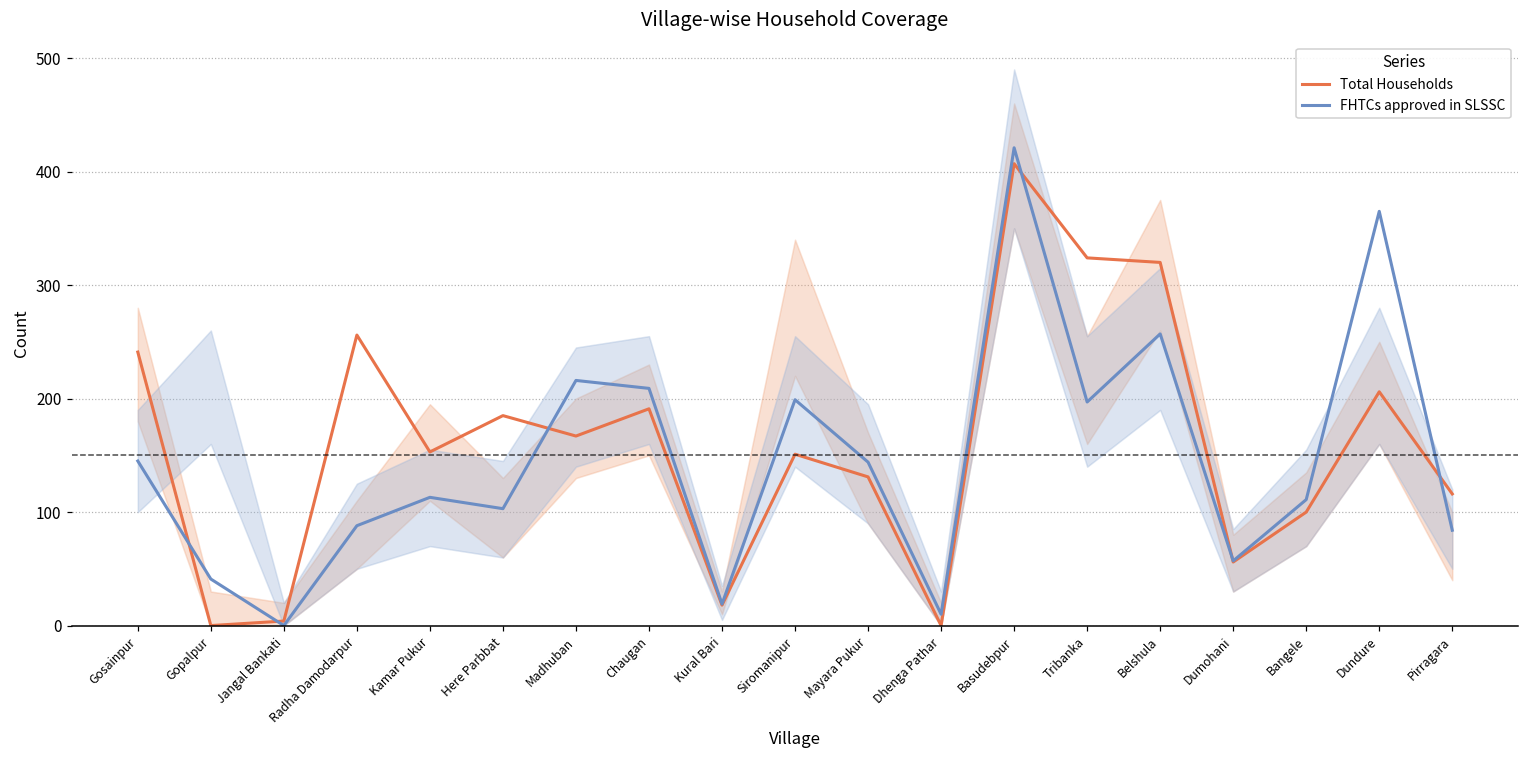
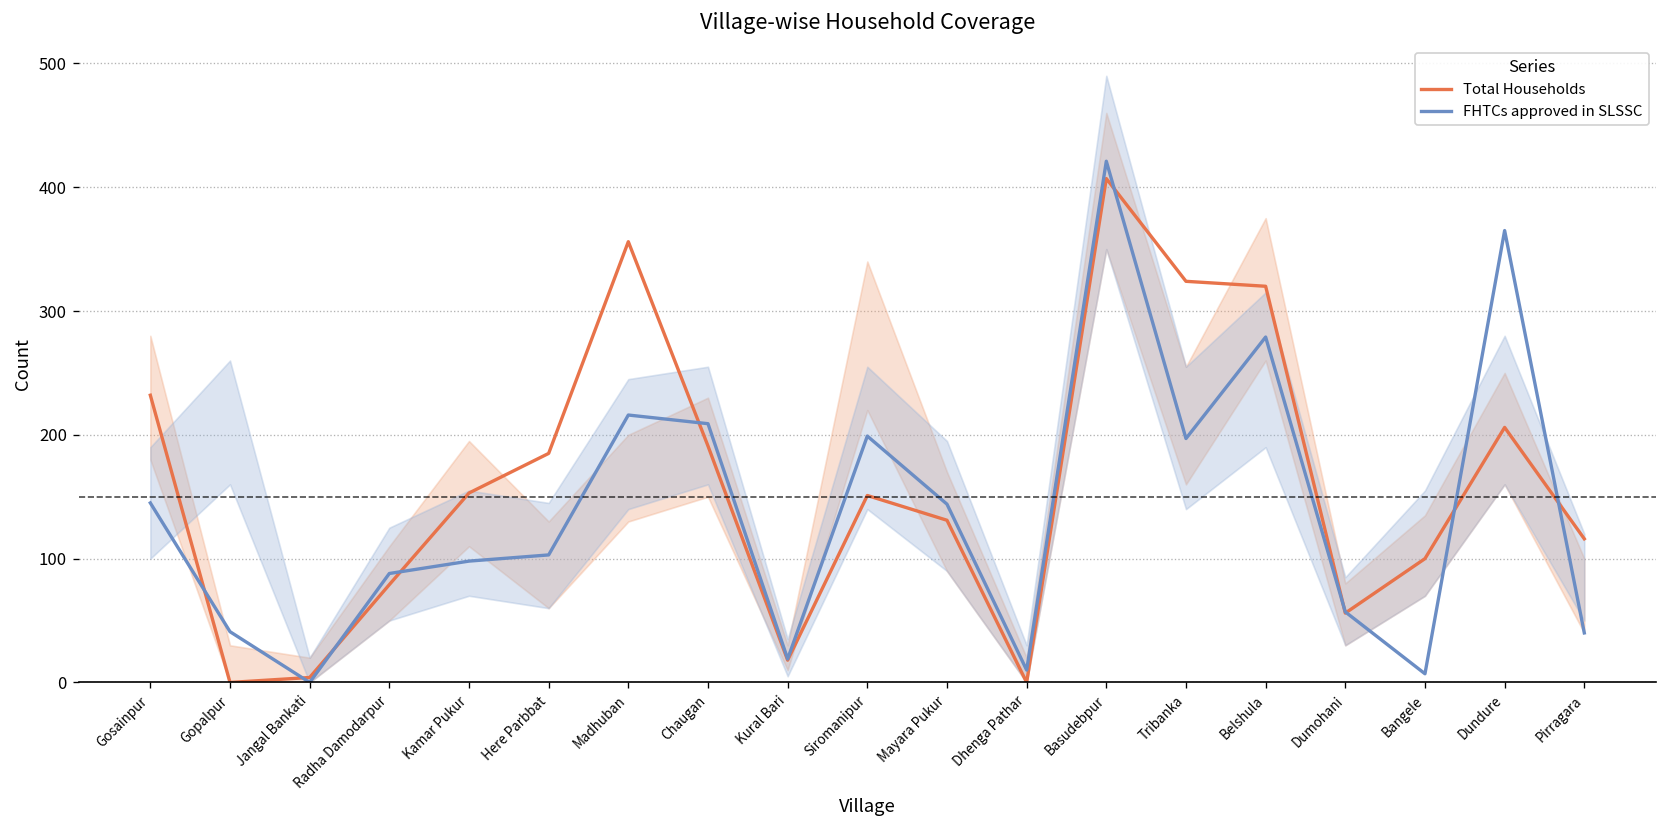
Total Households, Gosainpur: 241 -> 232
Total Households, Radha Damodarpur: 256 -> 79
FHTCs approved in SLSSC, Kamar Pukur: 113 -> 98
Total Households, Madhuban: 167 -> 356
FHTCs approved in SLSSC, Belshula: 257 -> 279
FHTCs approved in SLSSC, Bangele: 111 -> 7
FHTCs approved in SLSSC, Pirragara: 84 -> 40
